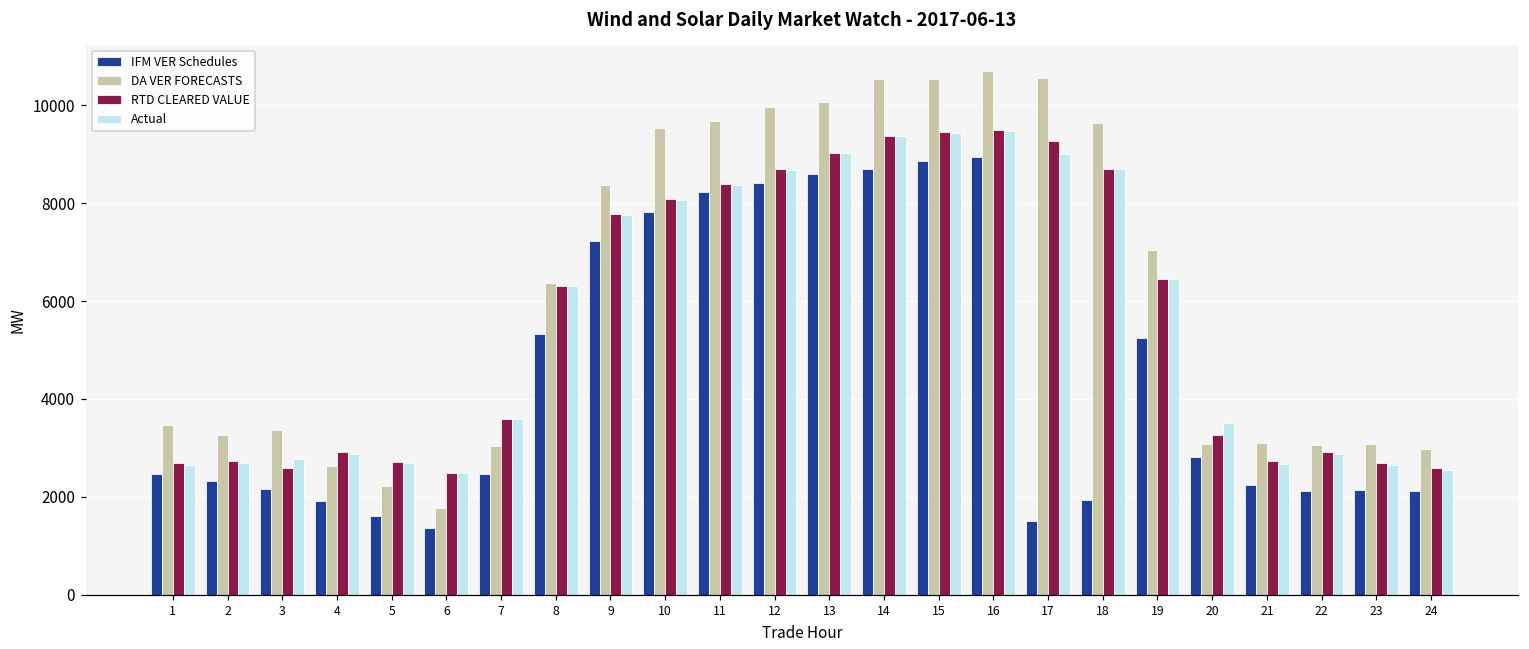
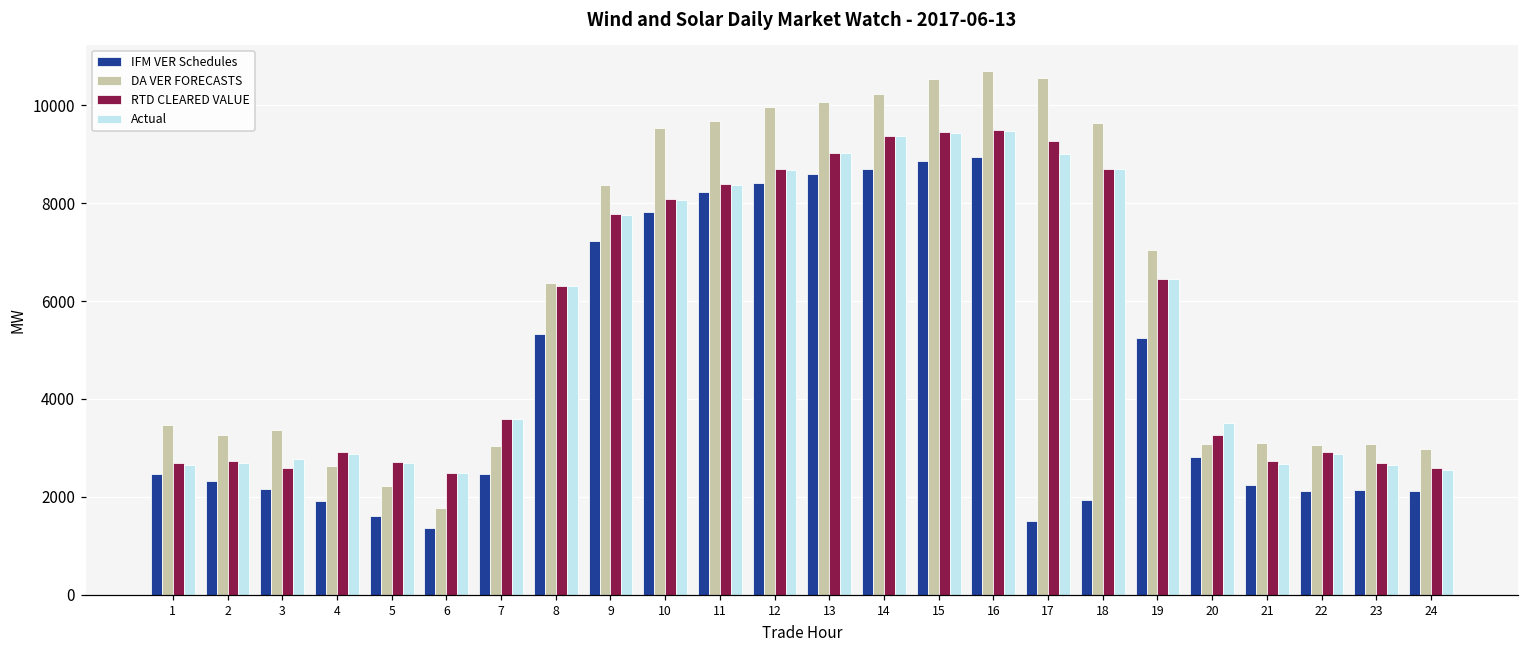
DA VER FORECASTS, 14: 10500 -> 10200
